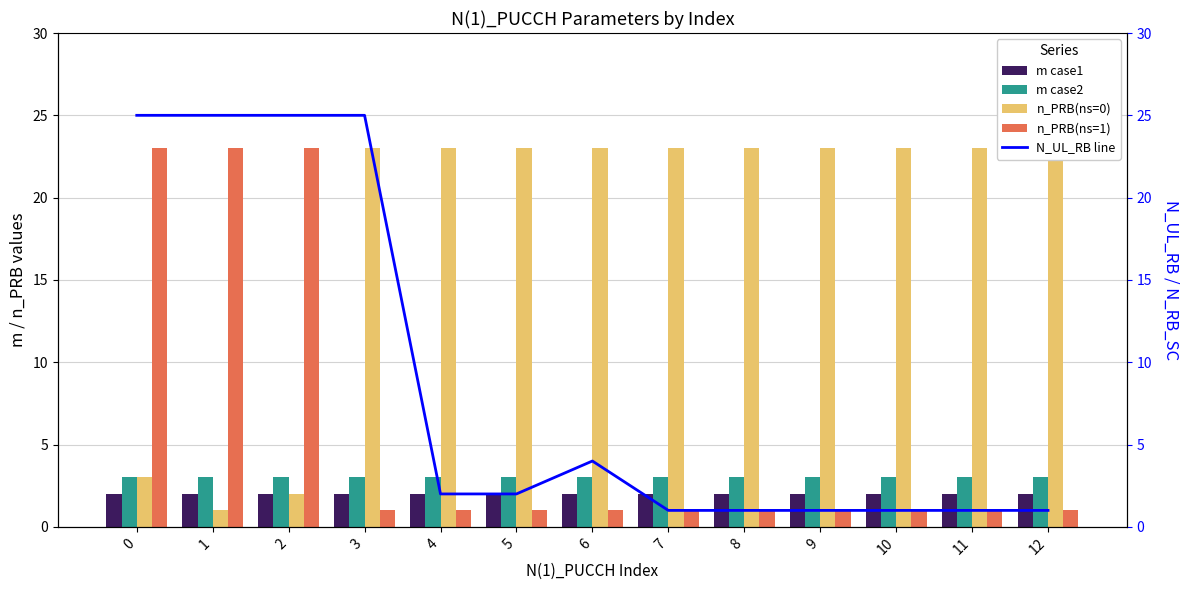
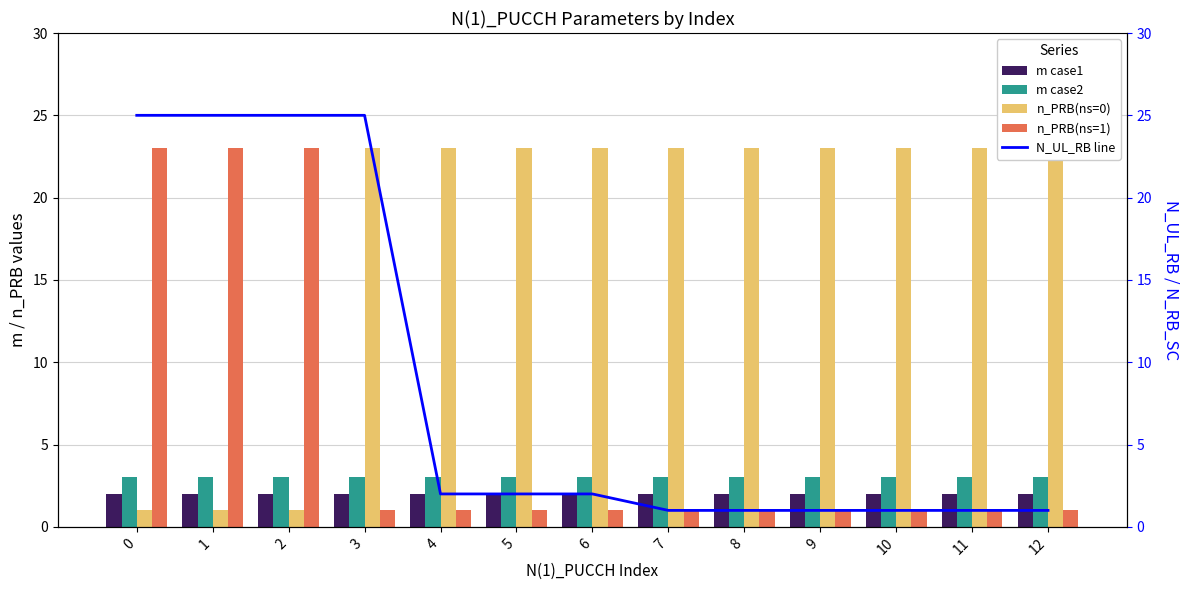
n_PRB(ns=0), 0: 3 -> 1
n_PRB(ns=0), 2: 2 -> 1
N_UL_RB line, 6: 4 -> 2
